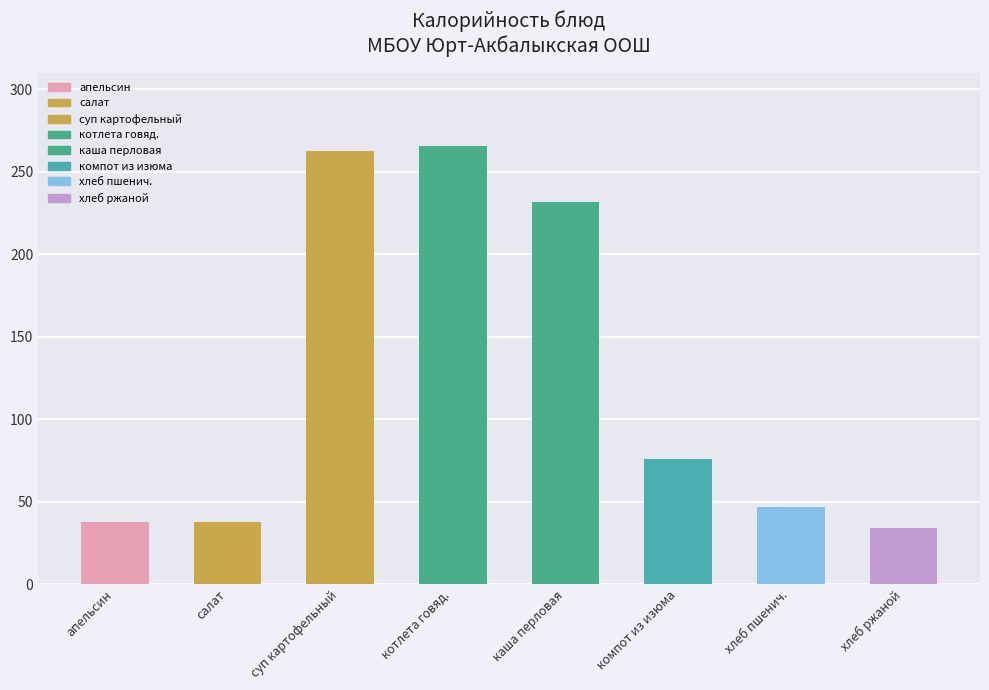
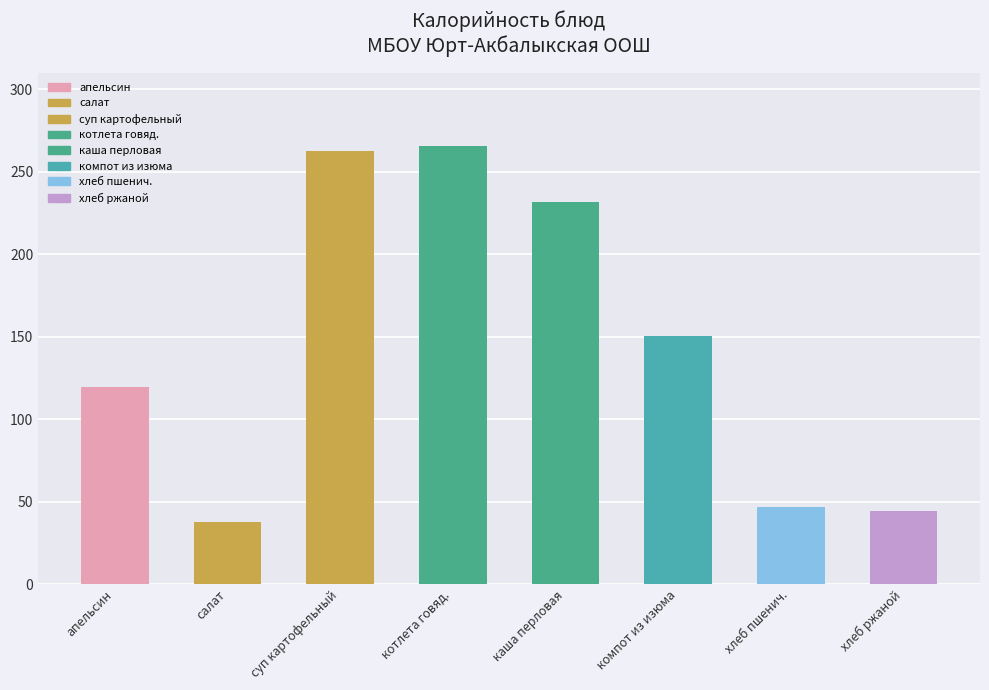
апельсин: 38 -> 120
компот из изюма: 76 -> 150
хлеб ржаной: 34 -> 44
